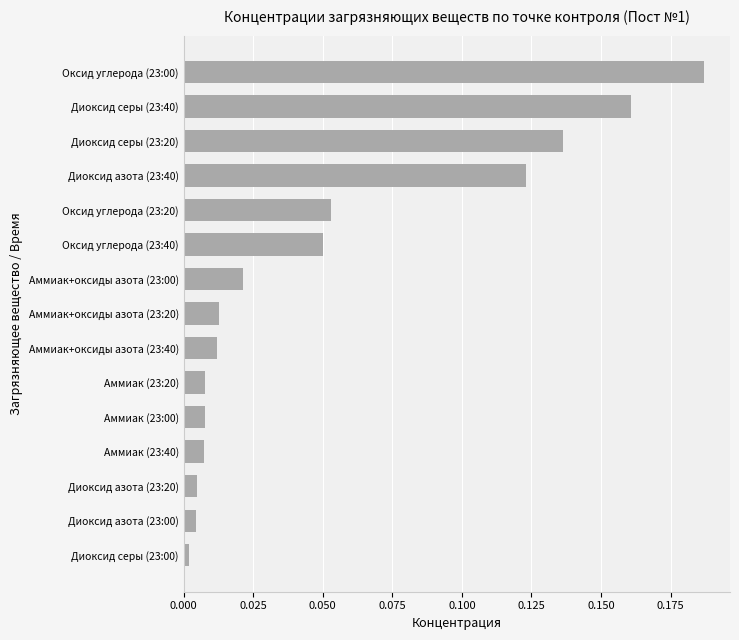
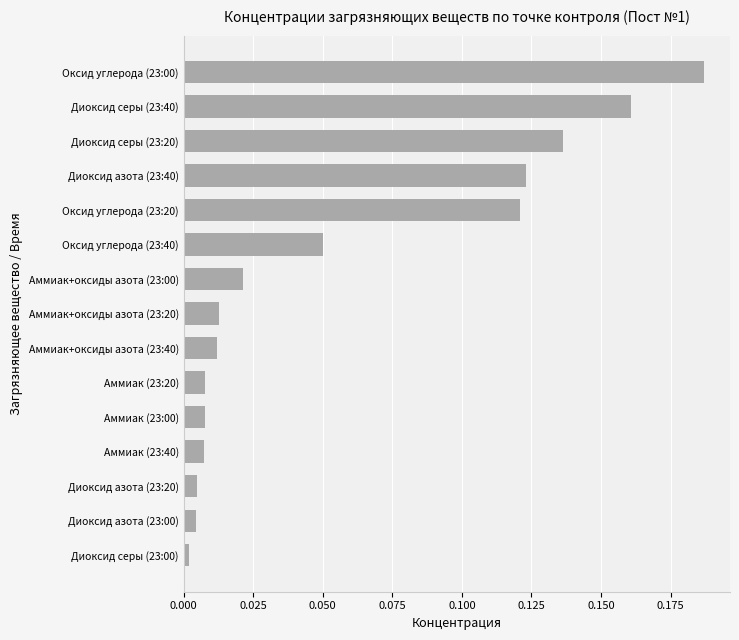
Оксид углерода (23:20): 0.053 -> 0.121
